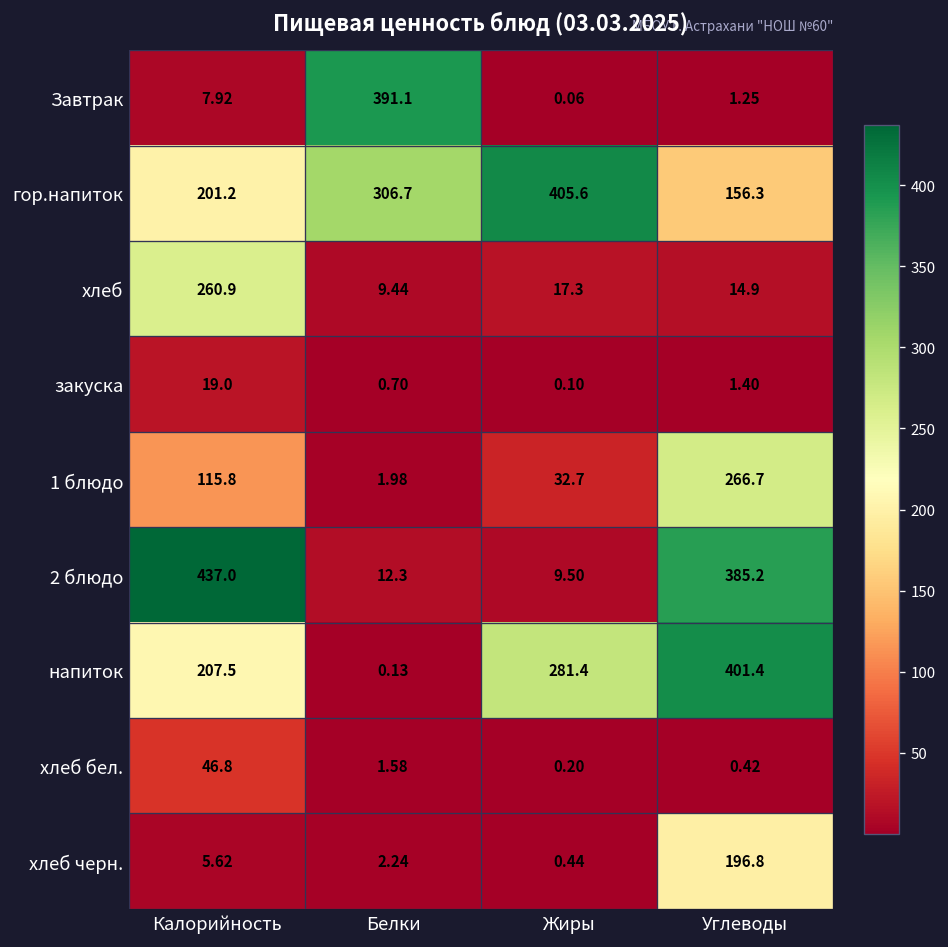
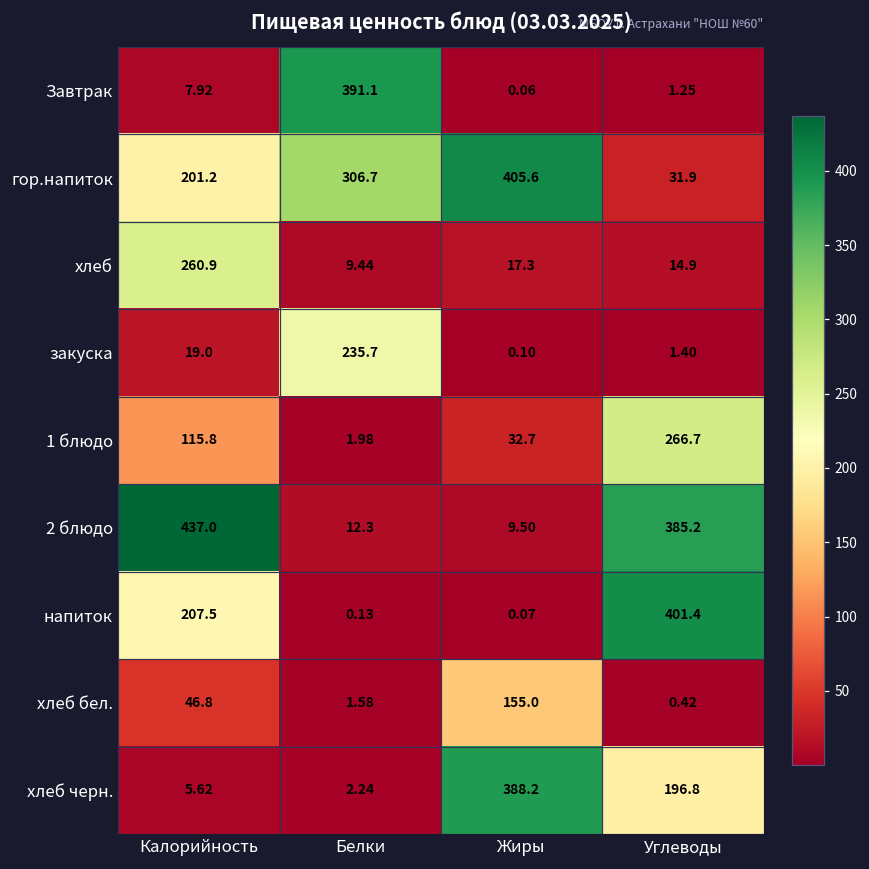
гор.напиток, Углеводы: 156.3 -> 31.9
закуска, Белки: 0.70 -> 235.7
напиток, Жиры: 281.4 -> 0.07
хлеб бел., Жиры: 0.20 -> 155.0
хлеб черн., Жиры: 0.44 -> 388.2
